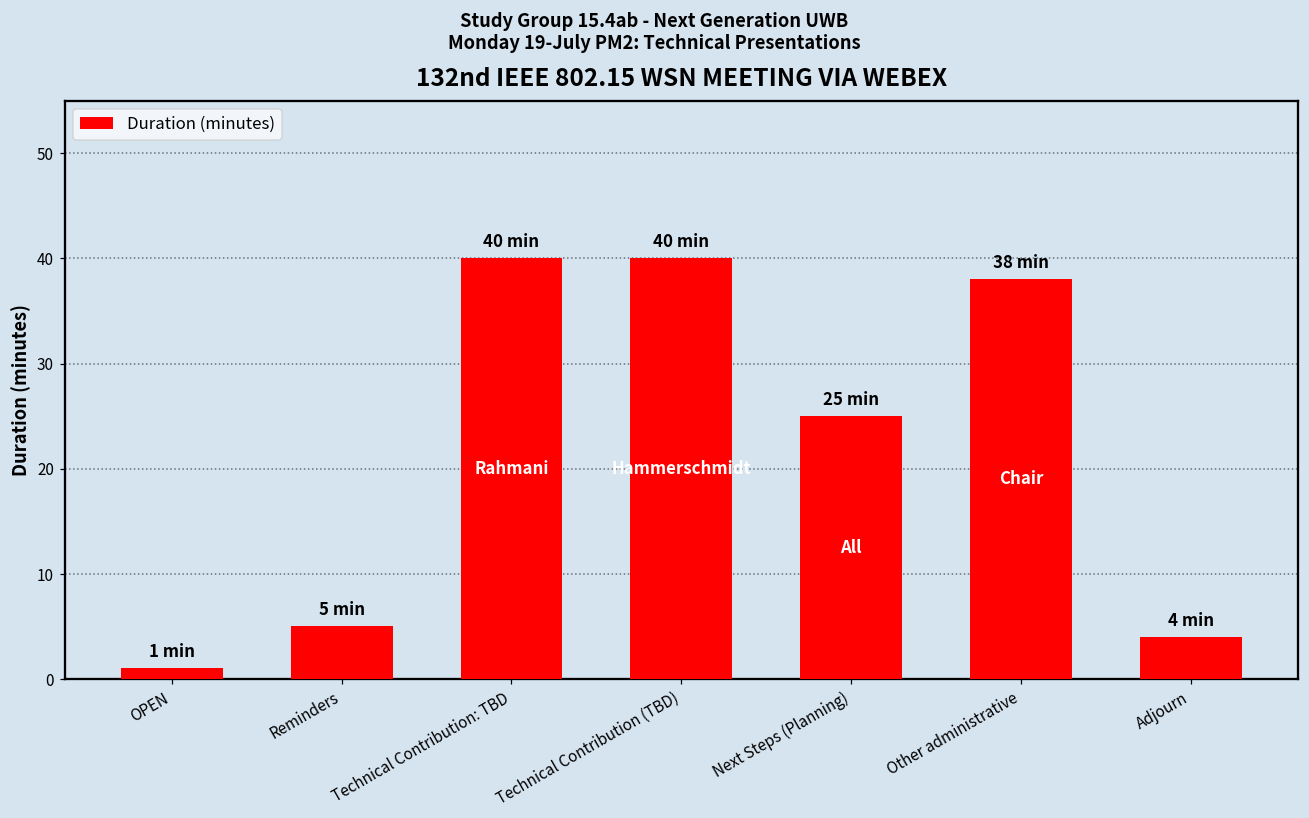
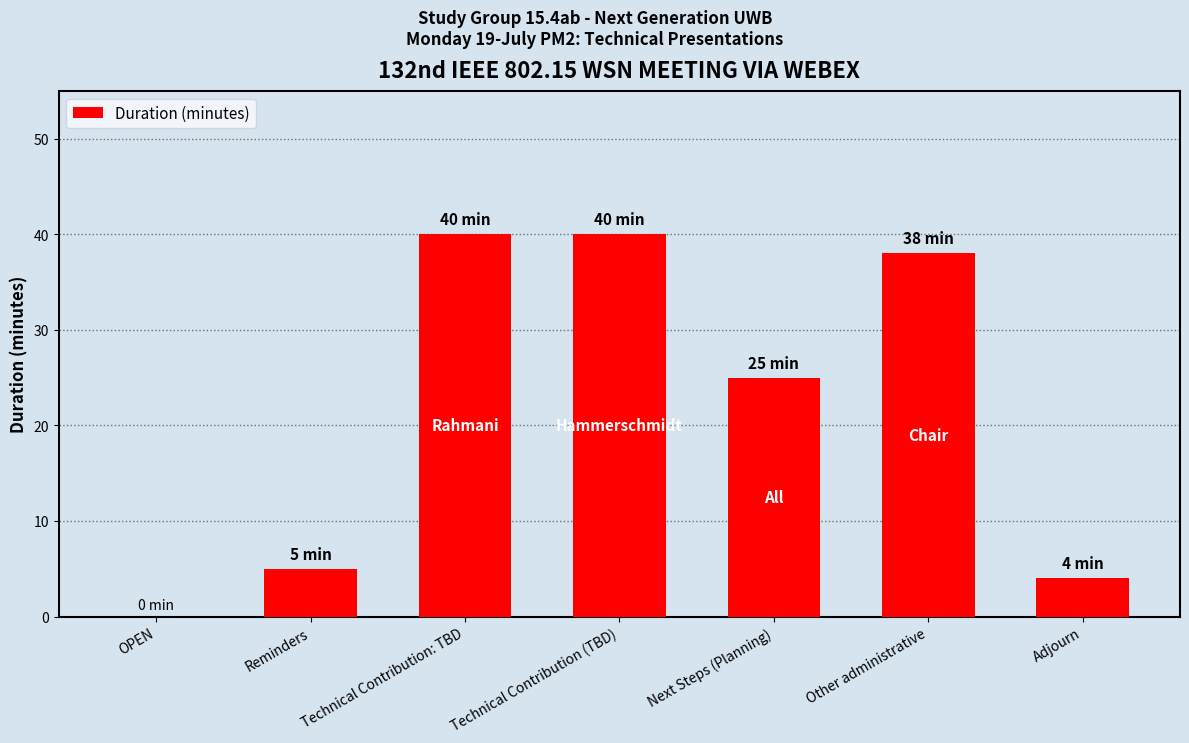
OPEN: 1 -> 0
